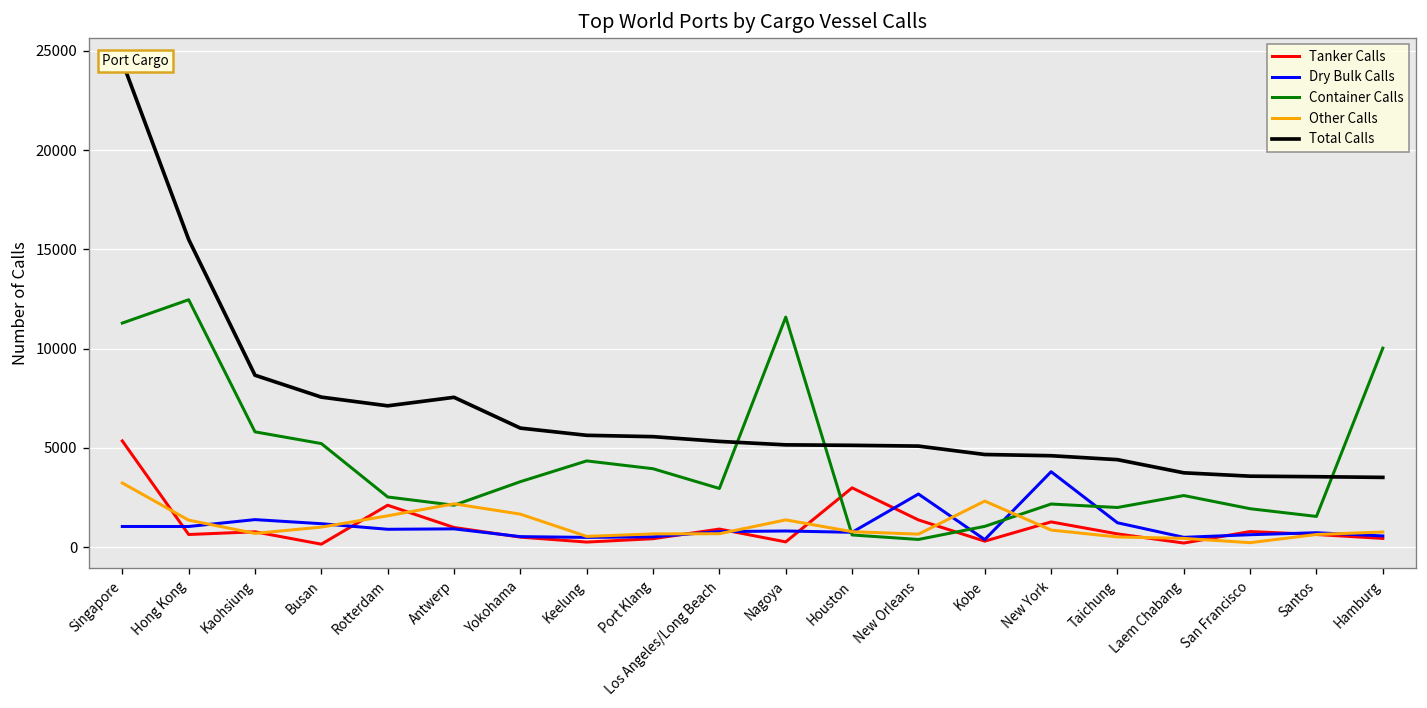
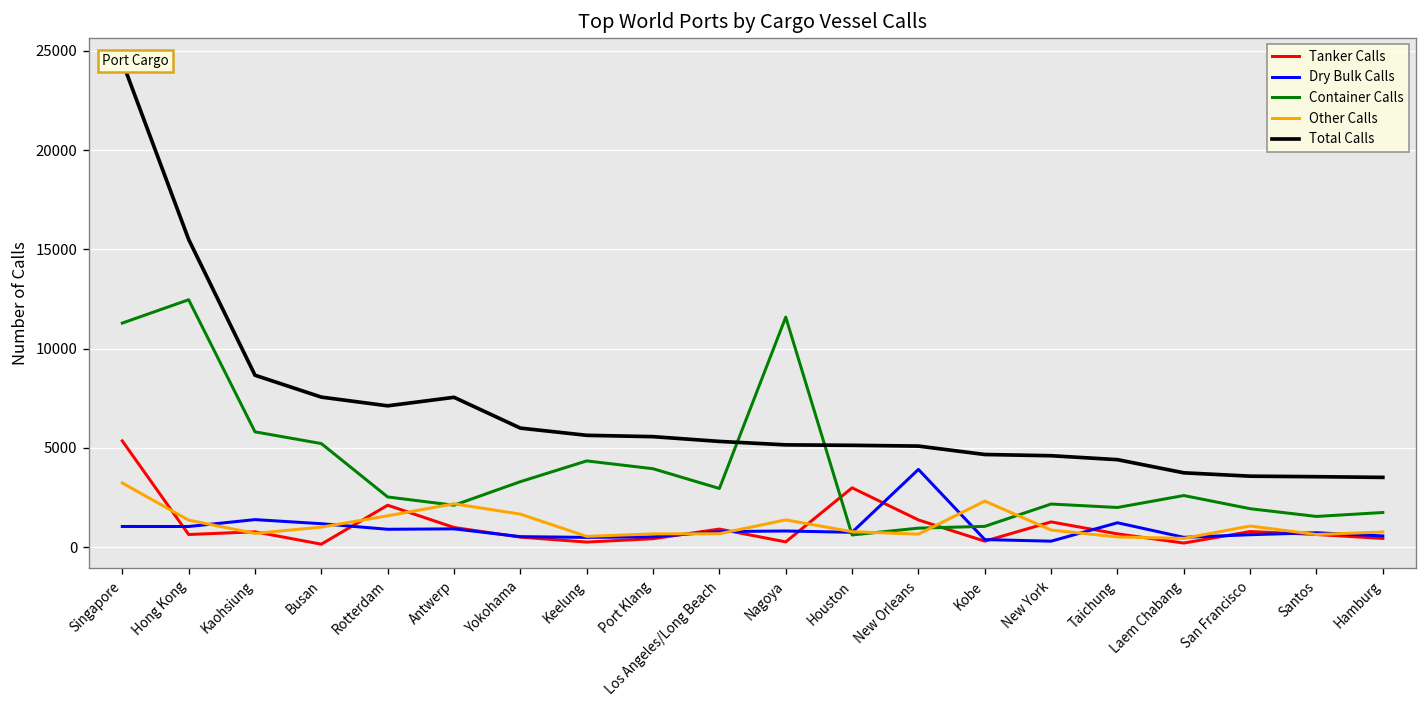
Dry Bulk Calls, New Orleans: 2700 -> 3900
Container Calls, New Orleans: 400 -> 1000
Dry Bulk Calls, New York: 3800 -> 300
Other Calls, San Francisco: 200 -> 1100
Container Calls, Hamburg: 10000 -> 1700
